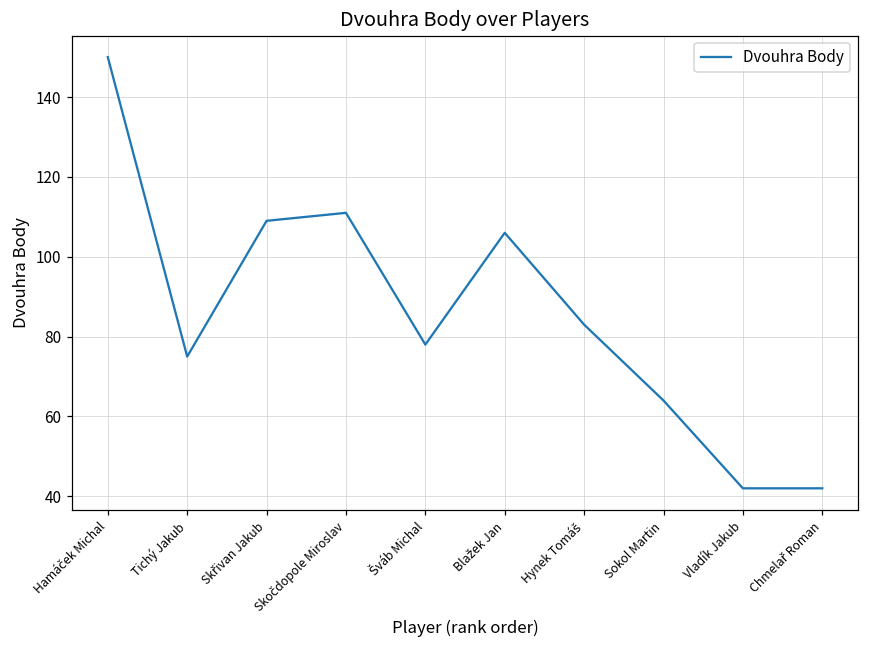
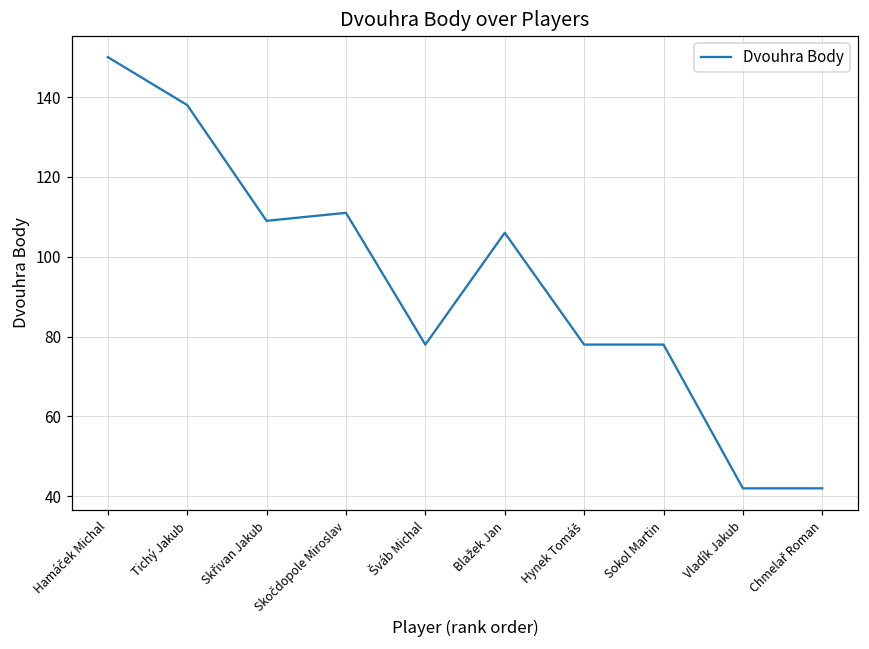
Tichý Jakub: 75 -> 138
Hynek Tomáš: 83 -> 78
Sokol Martin: 64 -> 78
